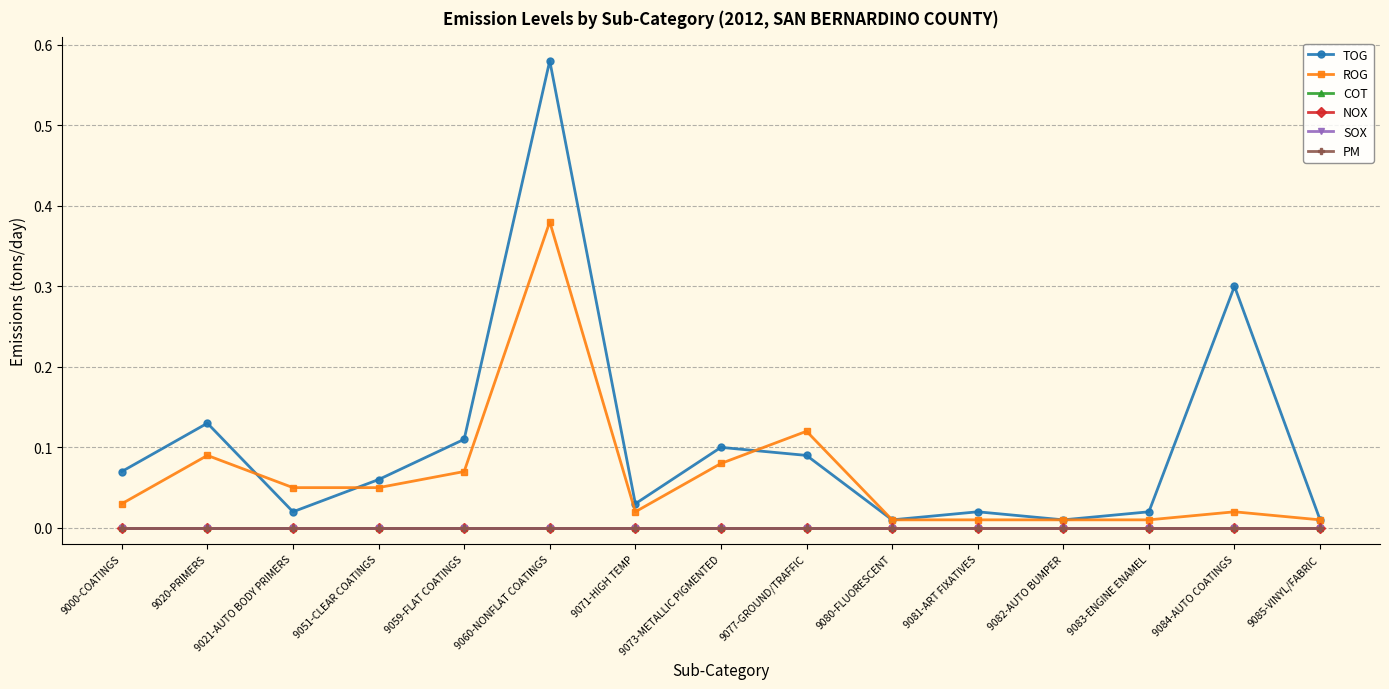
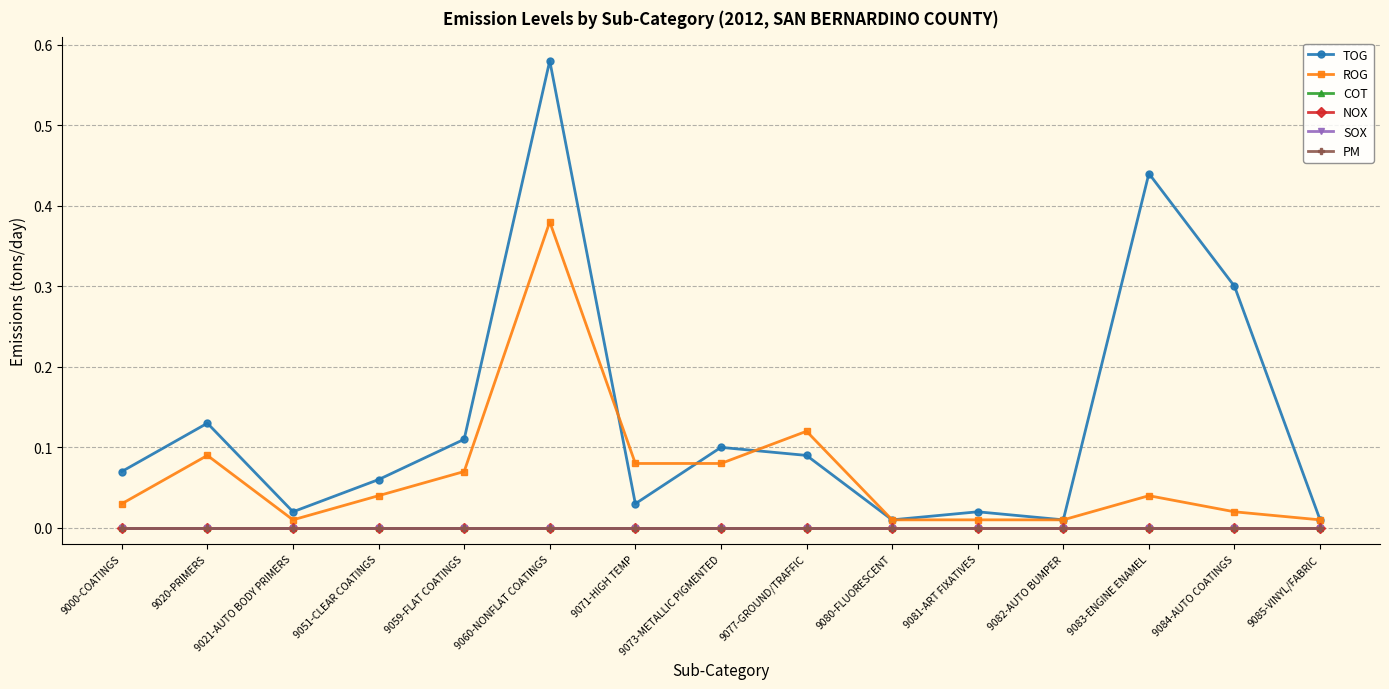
ROG, 9021-AUTO BODY PRIMERS: 0.05 -> 0.01
ROG, 9051-CLEAR COATINGS: 0.05 -> 0.04
ROG, 9071-HIGH TEMP: 0.02 -> 0.08
TOG, 9083-ENGINE ENAMEL: 0.02 -> 0.44
ROG, 9083-ENGINE ENAMEL: 0.01 -> 0.04
